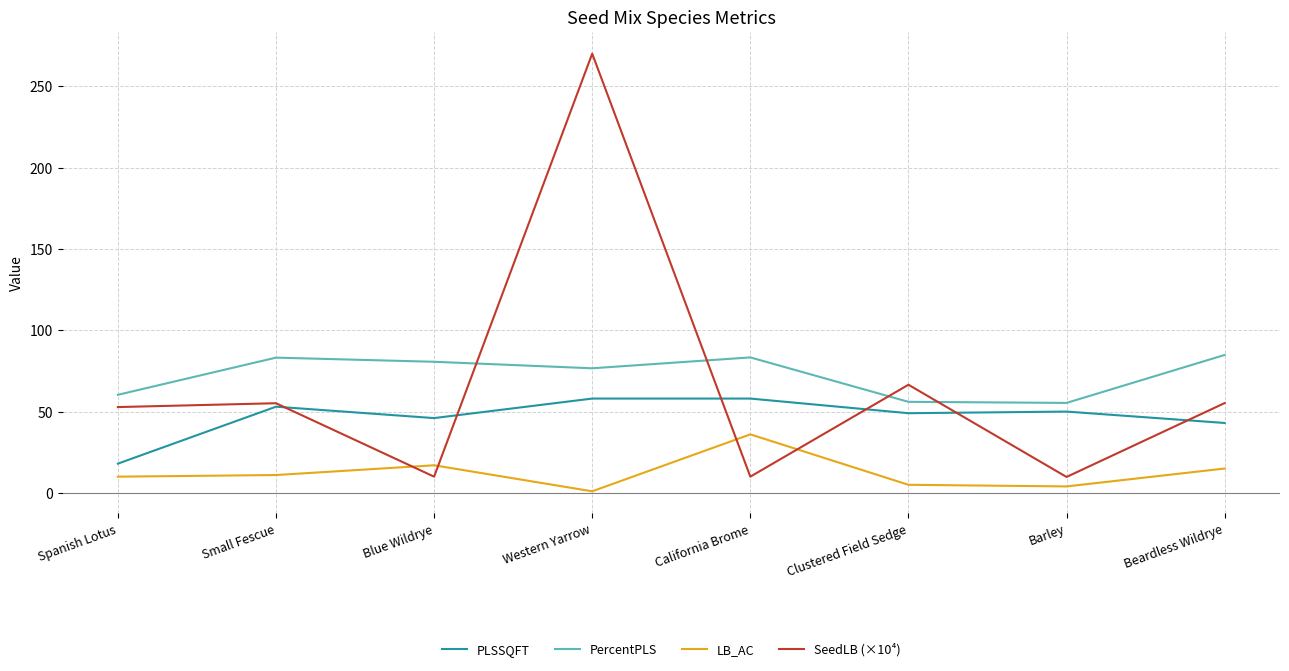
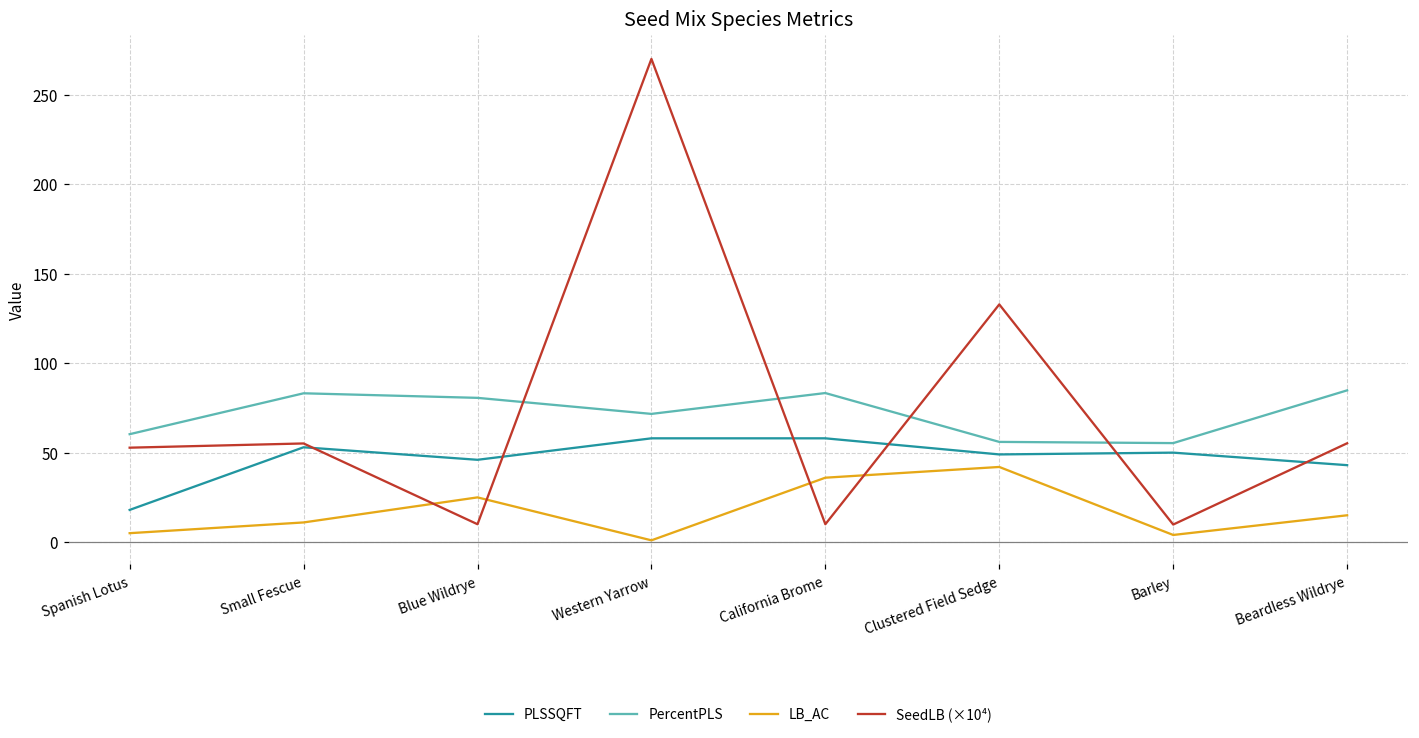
LB_AC, Spanish Lotus: 10 -> 5
LB_AC, Blue Wildrye: 17 -> 25
PercentPLS, Western Yarrow: 77 -> 72
LB_AC, Clustered Field Sedge: 5 -> 42
SeedLB (×10⁴), Clustered Field Sedge: 67 -> 133
